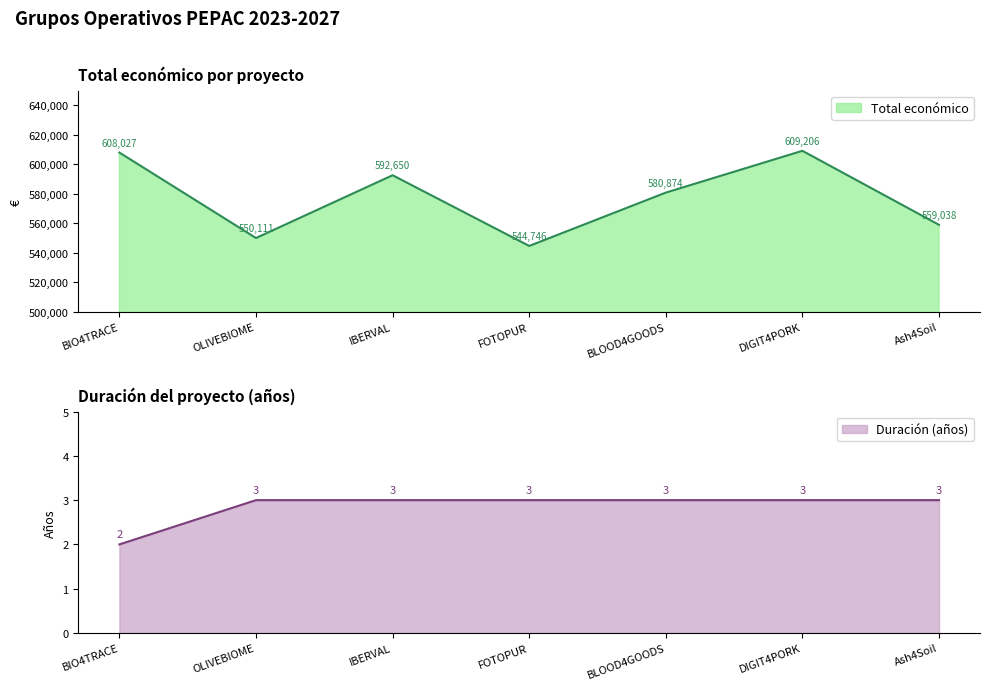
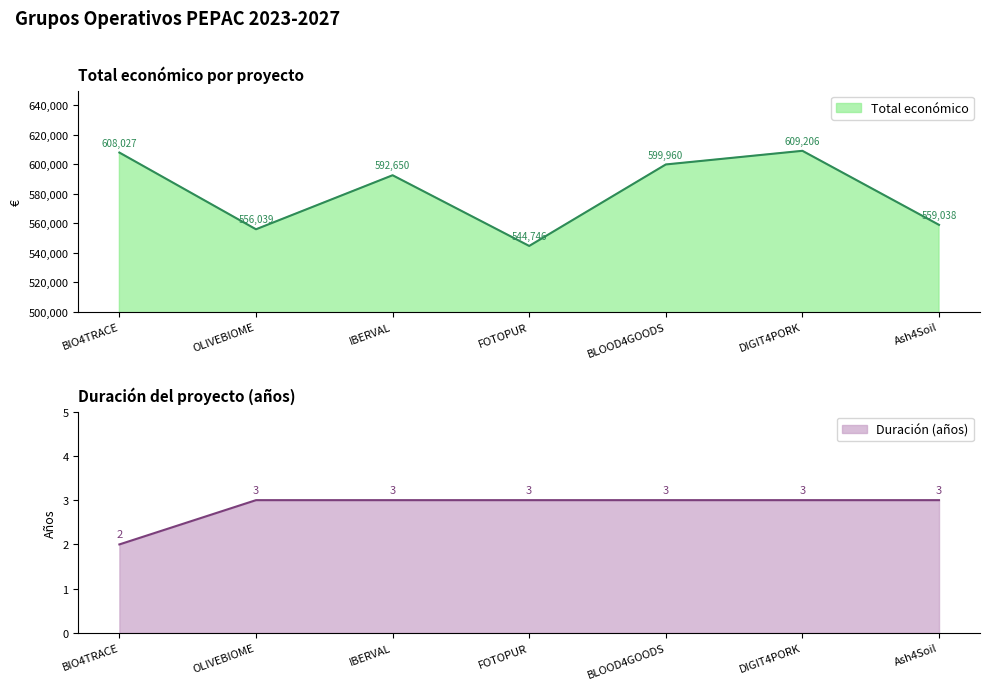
Total económico por proyecto, OLIVEBIOME: 550,111 -> 556,039
Total económico por proyecto, BLOOD4GOODS: 580,874 -> 599,960
